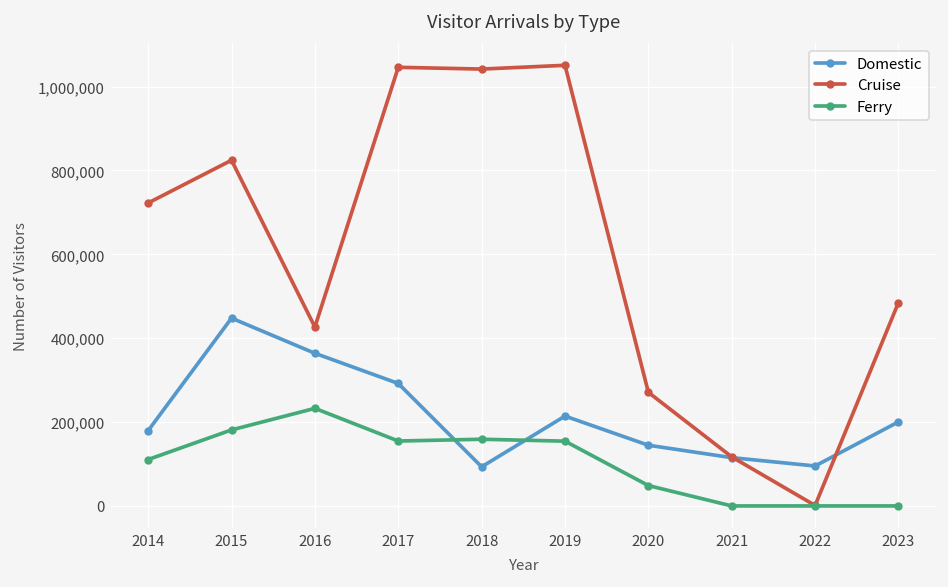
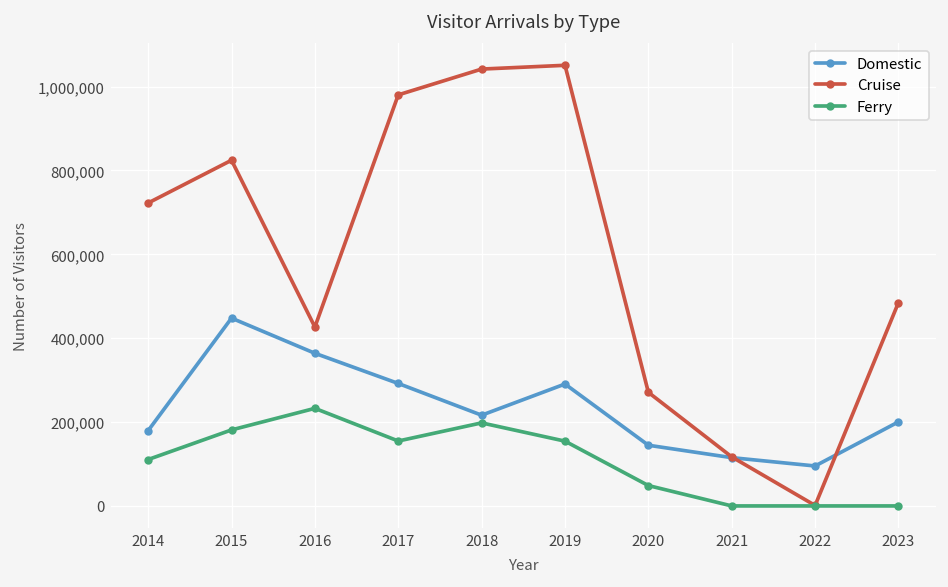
Cruise, 2017: 1,050,000 -> 980,000
Domestic, 2018: 90,000 -> 220,000
Ferry, 2018: 160,000 -> 200,000
Domestic, 2019: 210,000 -> 290,000
